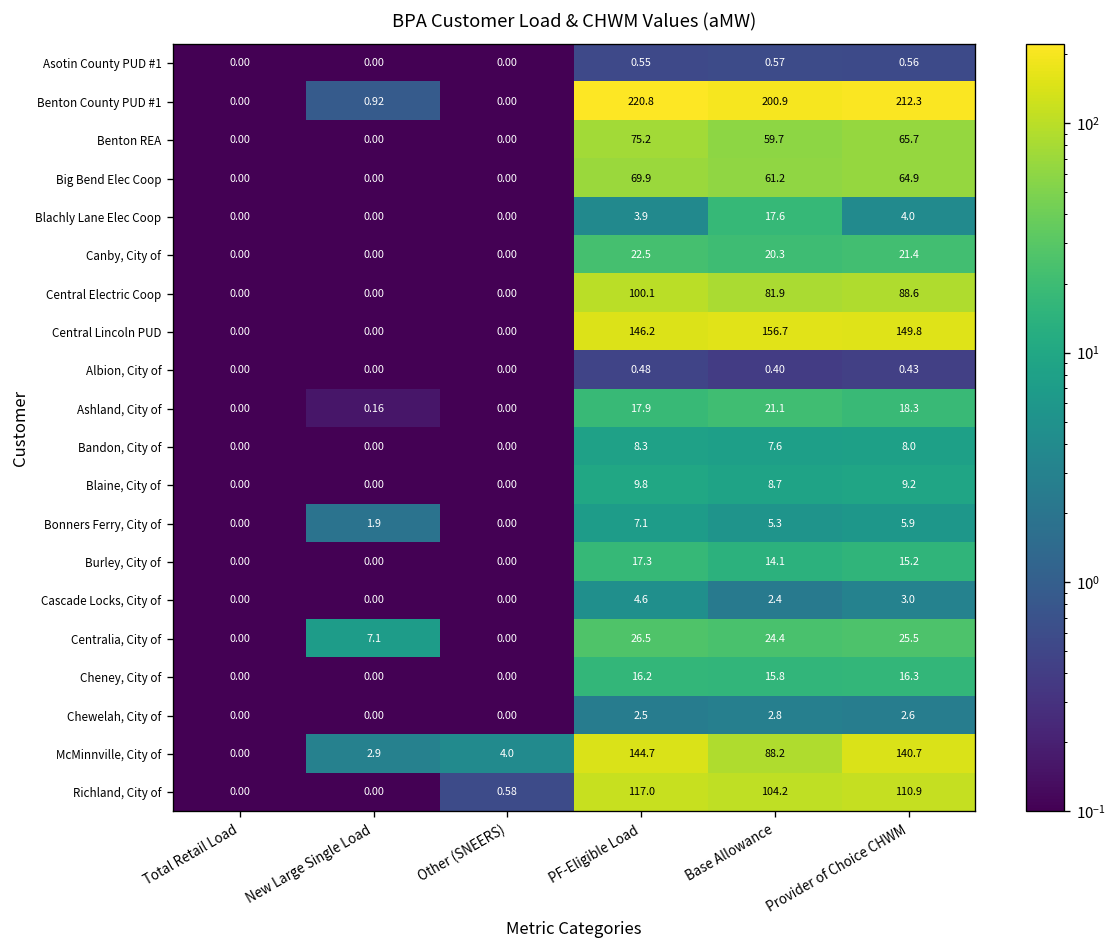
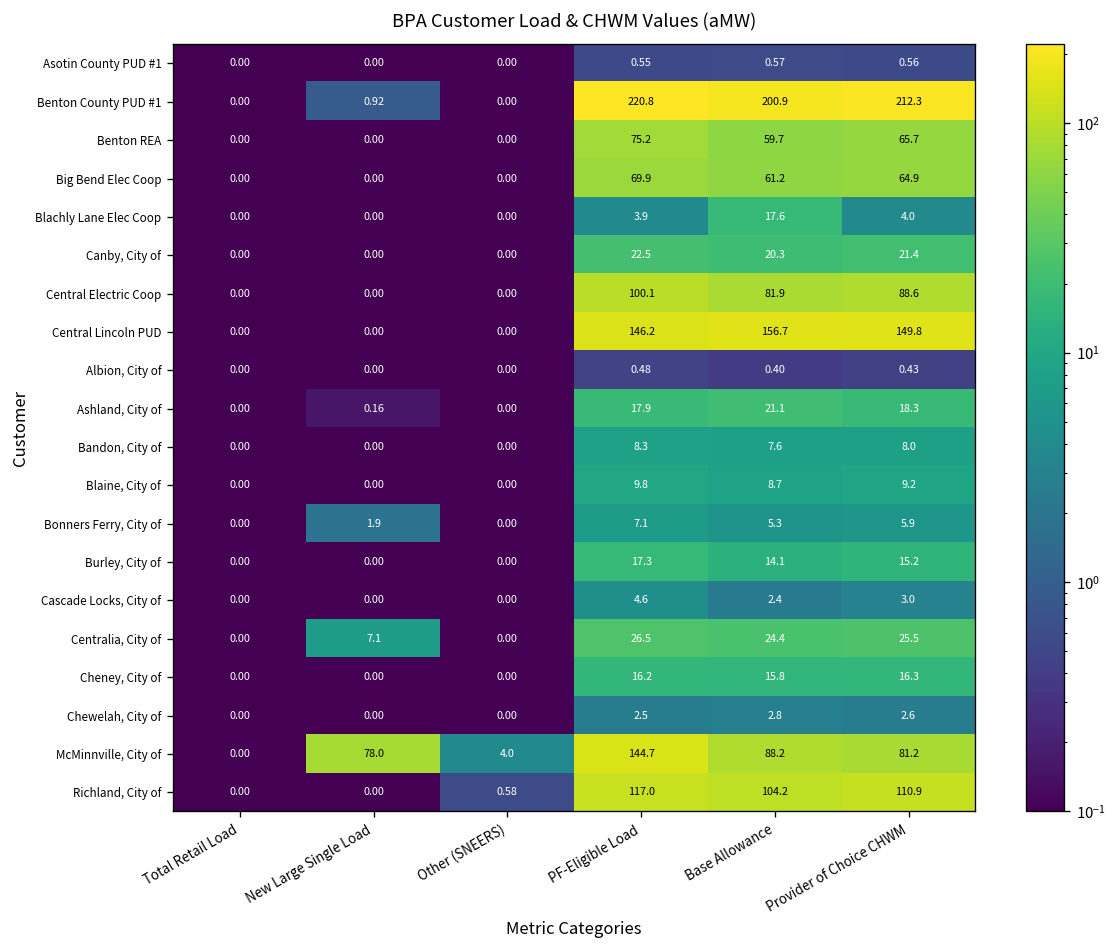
McMinnville, City of, New Large Single Load: 2.9 -> 78.0
McMinnville, City of, Provider of Choice CHWM: 140.7 -> 81.2
